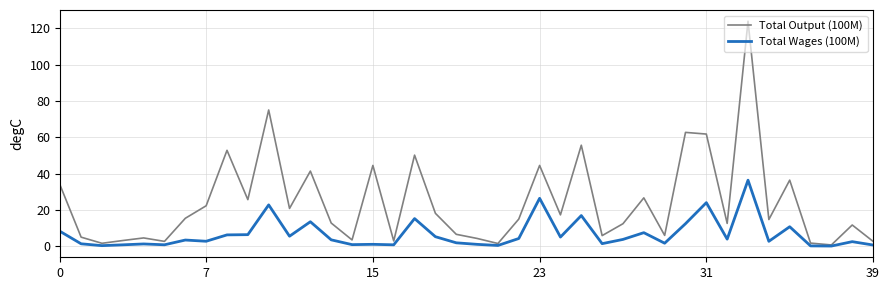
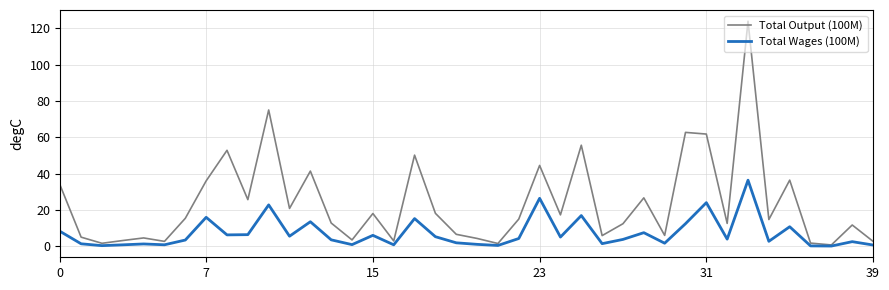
Total Output (100M), 7: 22 -> 36
Total Wages (100M), 7: 3 -> 16
Total Output (100M), 15: 45 -> 18
Total Wages (100M), 15: 1 -> 6
